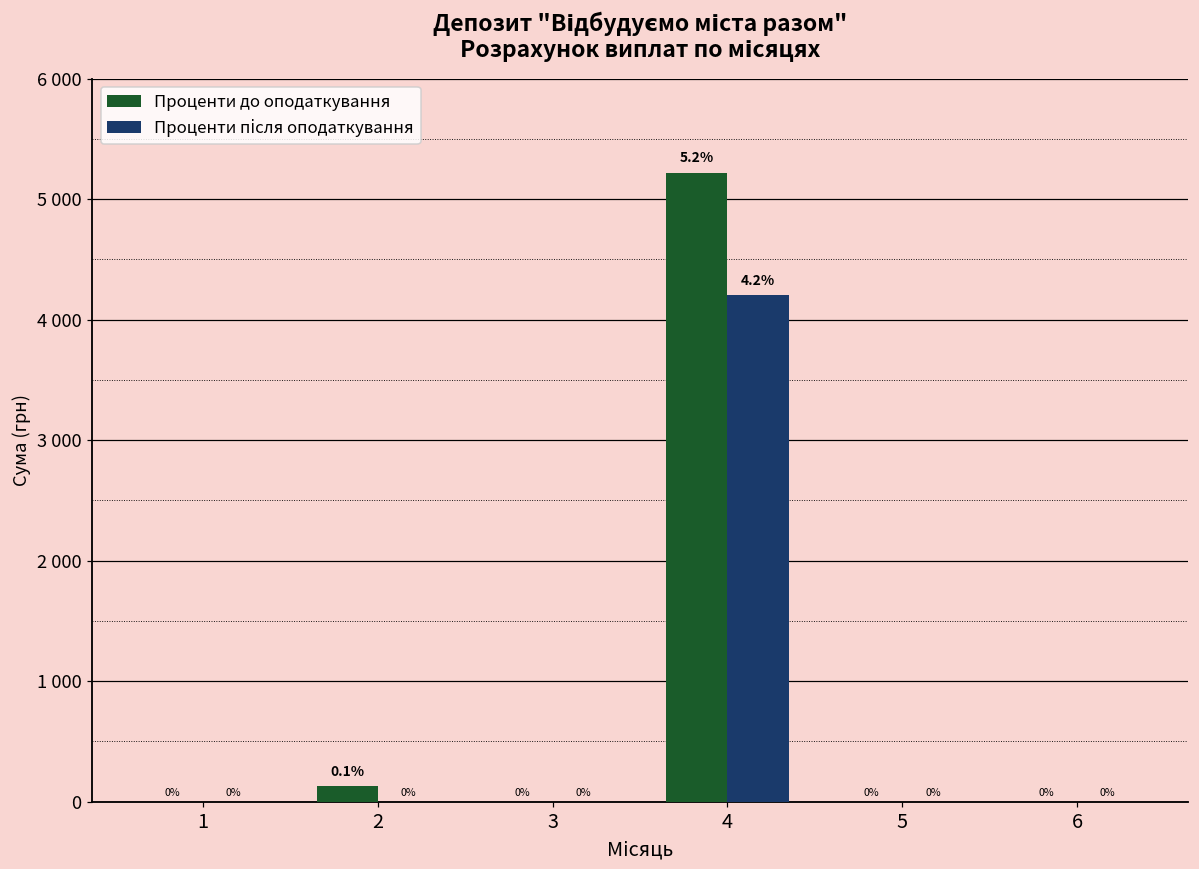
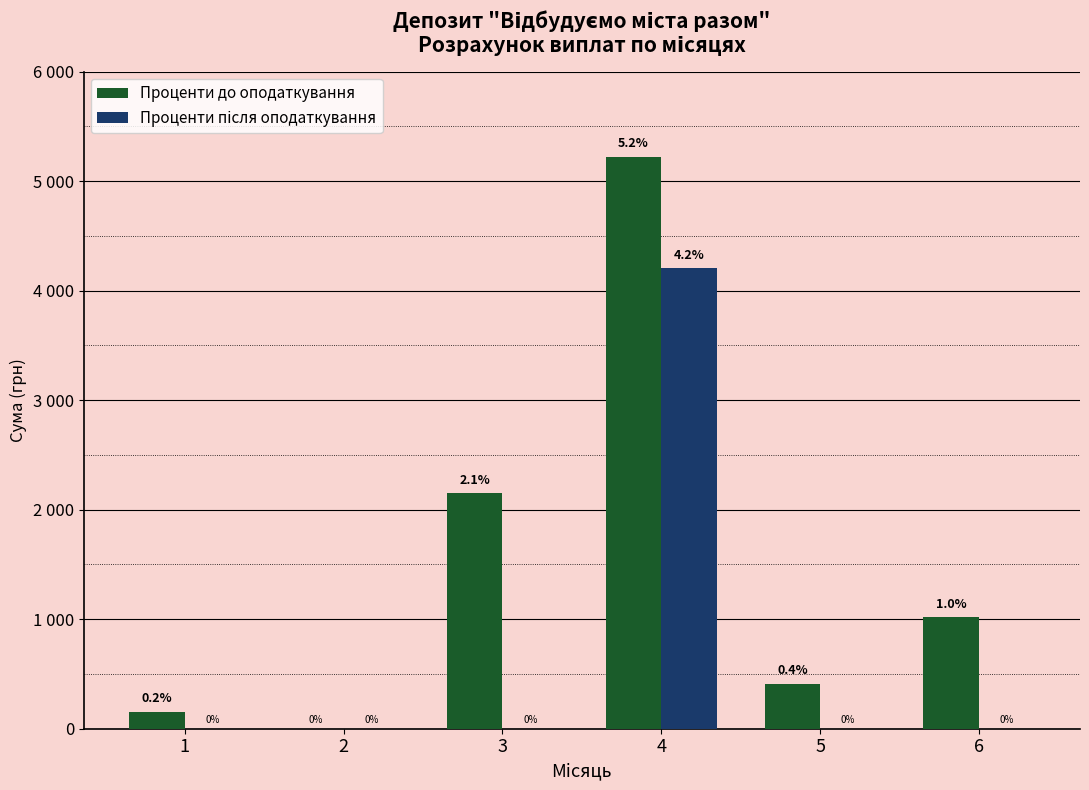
Проценти до оподаткування, 1: 0% -> 0.2%
Проценти до оподаткування, 2: 0.1% -> 0%
Проценти до оподаткування, 3: 0% -> 2.1%
Проценти до оподаткування, 5: 0% -> 0.4%
Проценти до оподаткування, 6: 0% -> 1.0%
